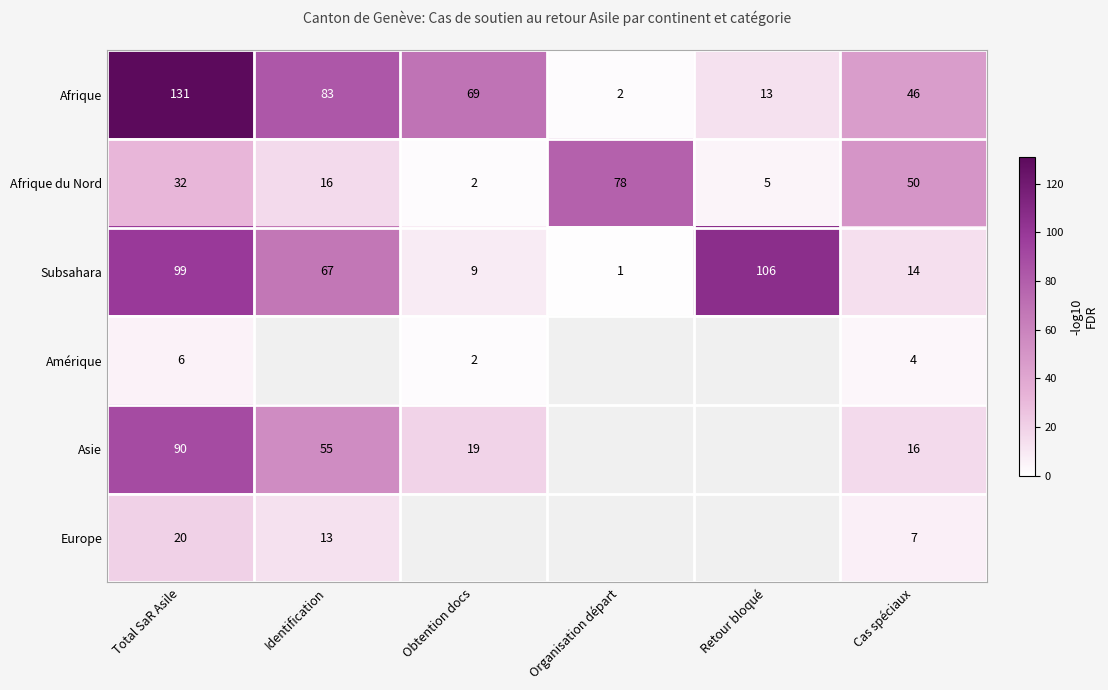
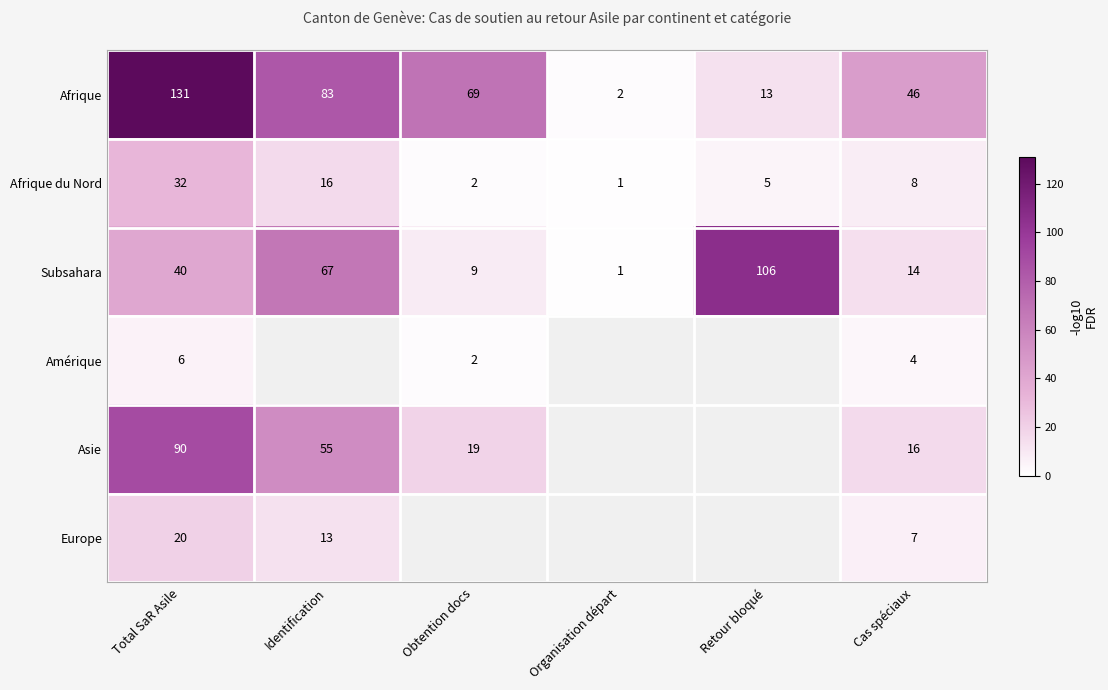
Afrique du Nord, Organisation départ: 78 -> 1
Afrique du Nord, Cas spéciaux: 50 -> 8
Subsahara, Total SaR Asile: 99 -> 40
